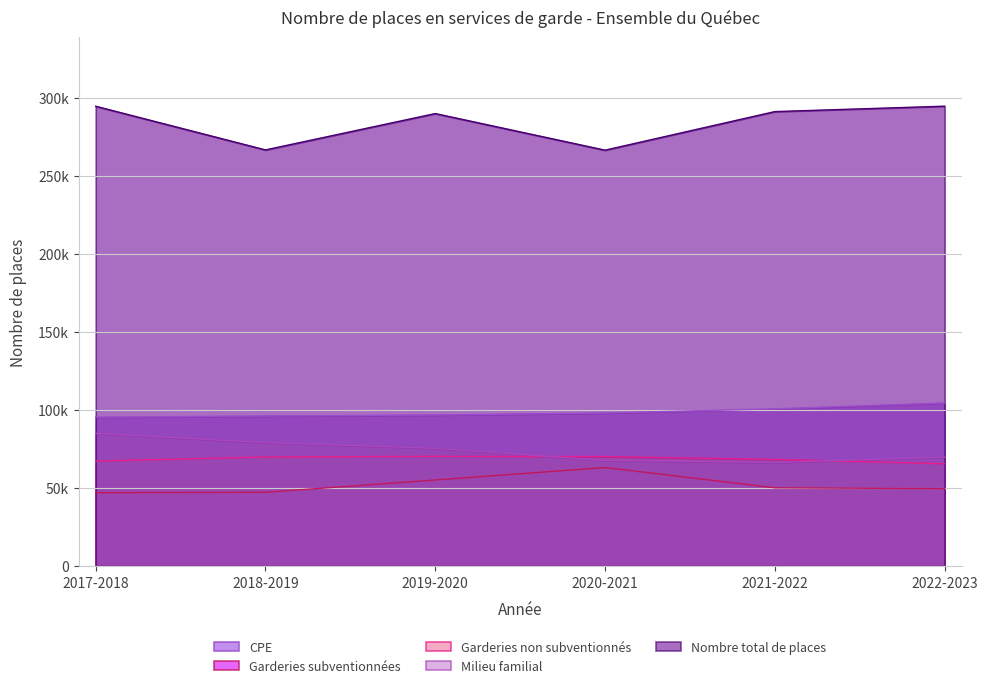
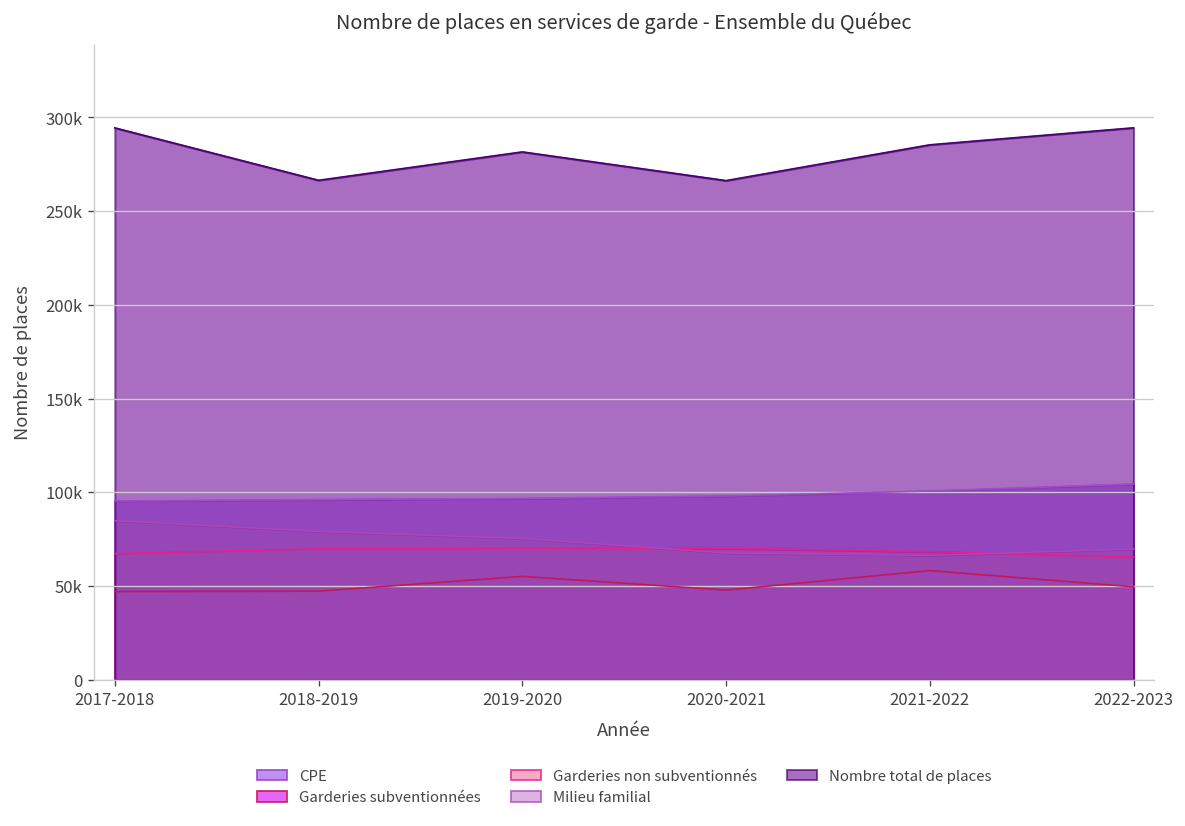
Nombre total de places, 2019-2020: 290000 -> 282000
Garderies subventionnées, 2020-2021: 63000 -> 48000
Garderies subventionnées, 2021-2022: 50000 -> 58000
Nombre total de places, 2021-2022: 291000 -> 285000
